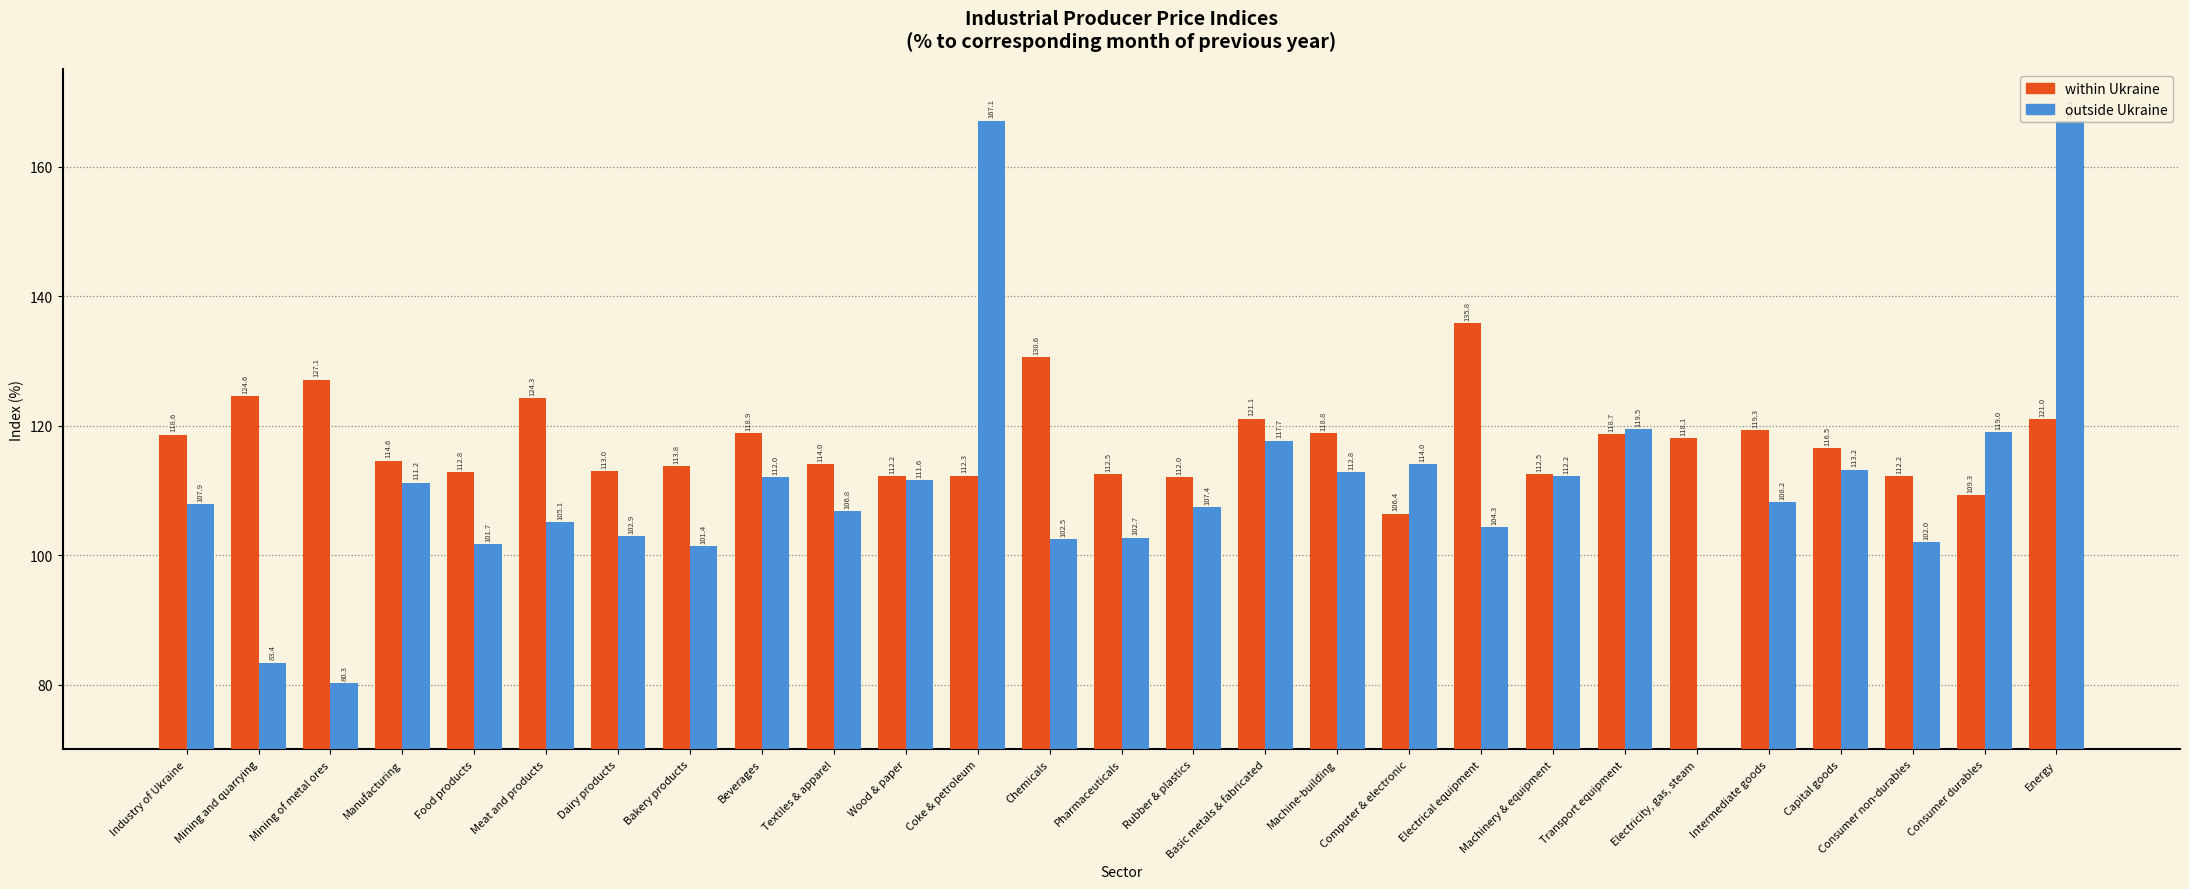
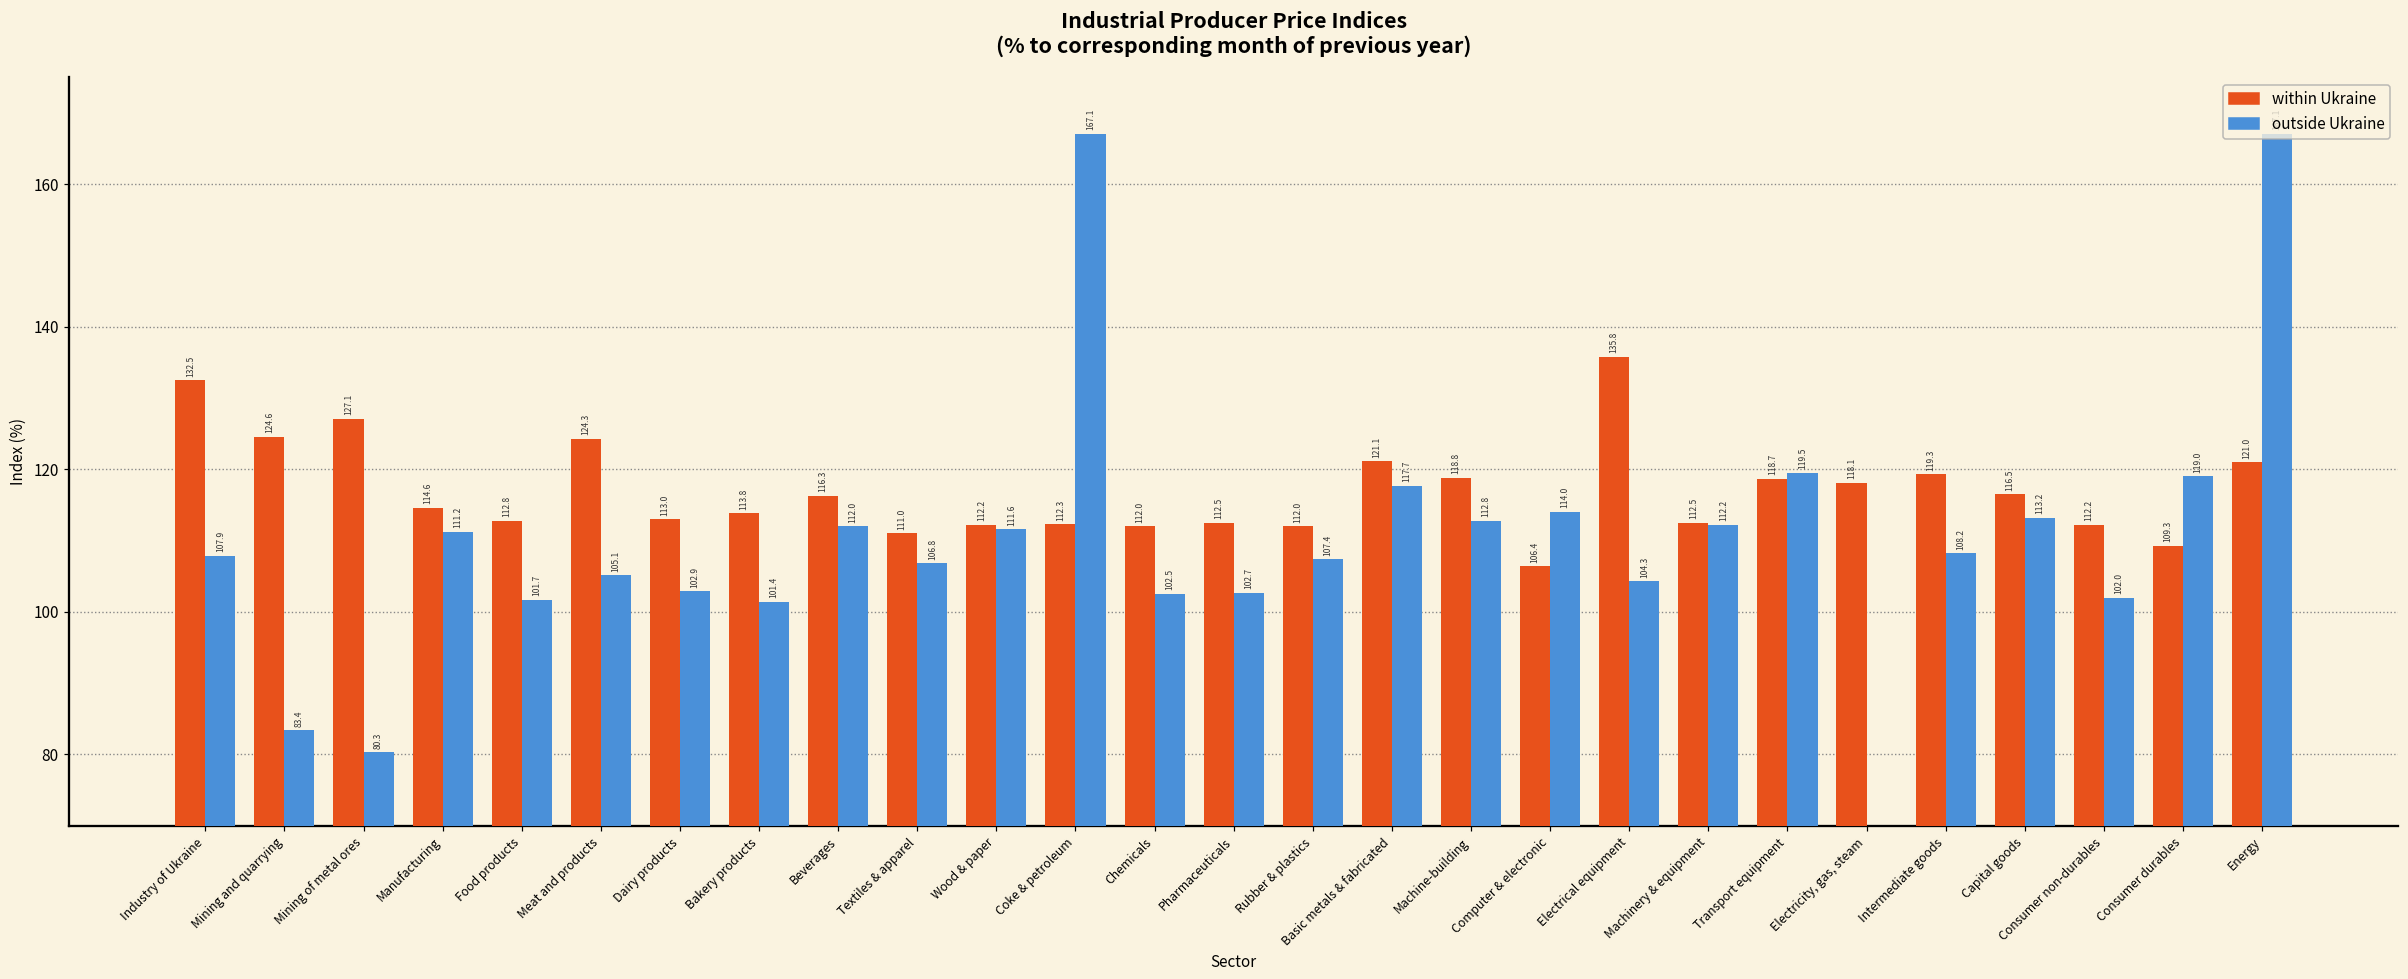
within Ukraine, Industry of Ukraine: 118.6 -> 132.5
within Ukraine, Beverages: 118.9 -> 116.3
within Ukraine, Textiles & apparel: 114.0 -> 111.0
within Ukraine, Chemicals: 130.6 -> 112.0
